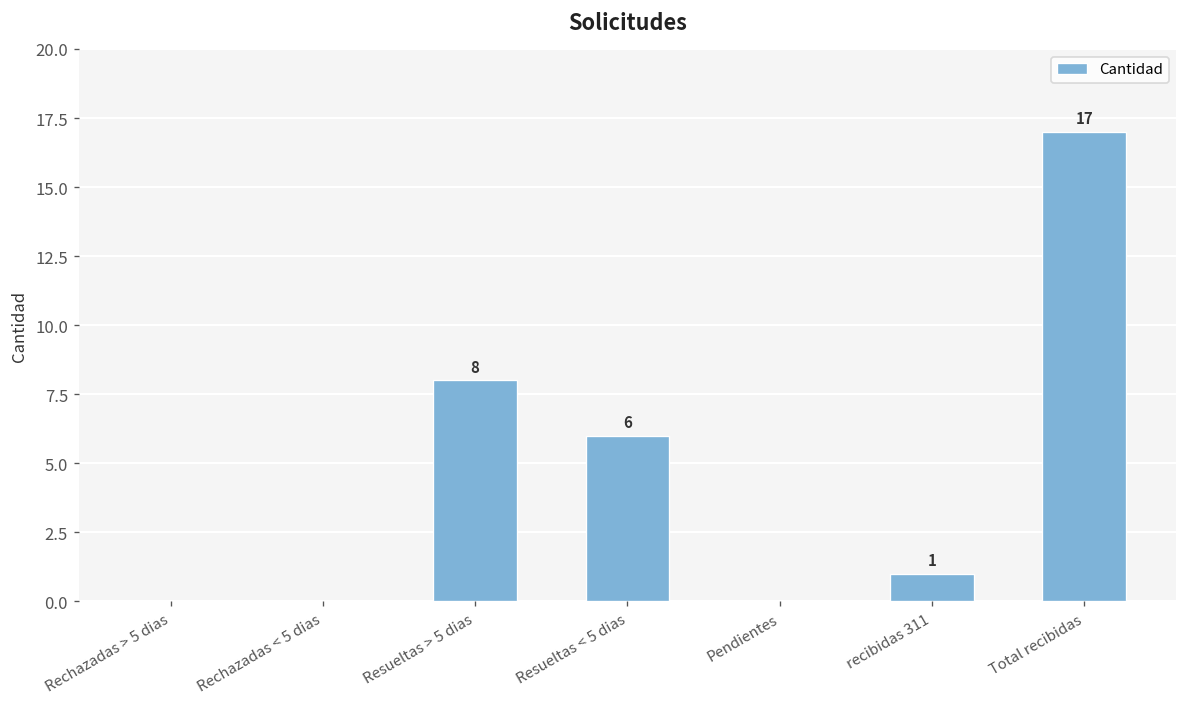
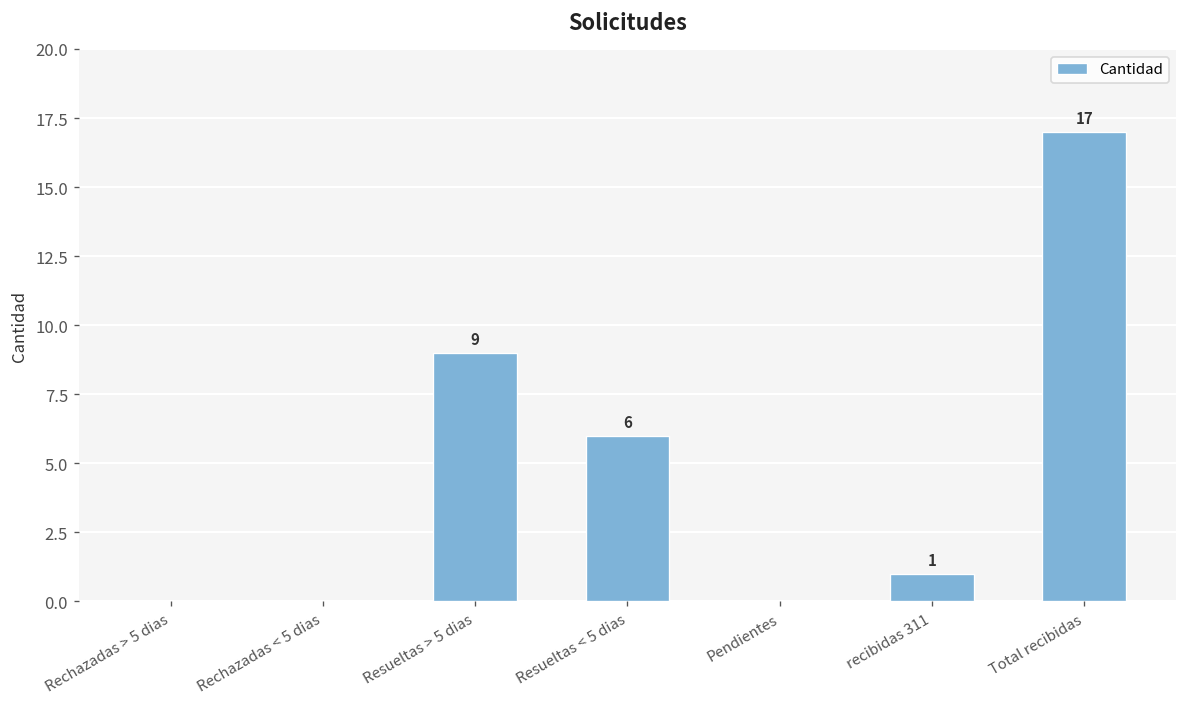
Resueltas > 5 dias: 8 -> 9
